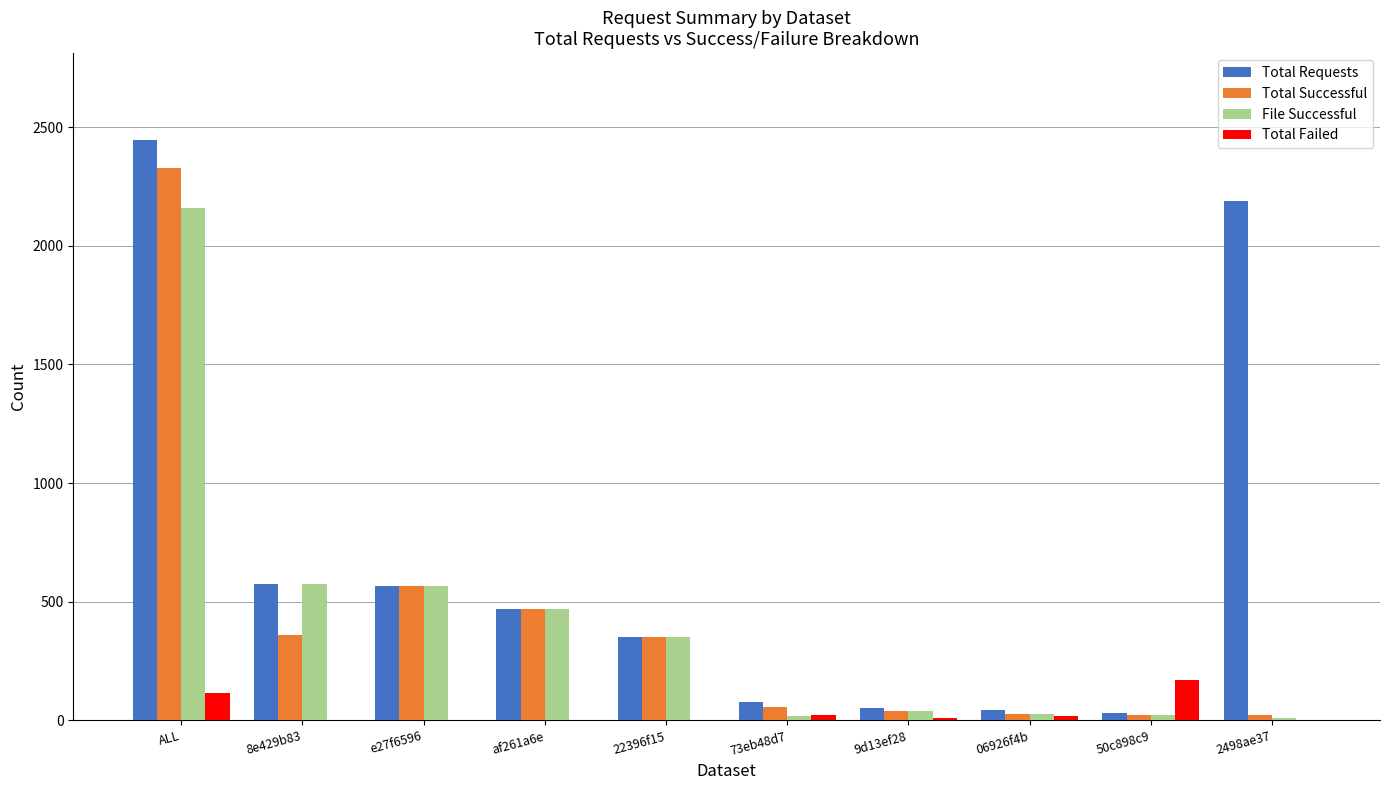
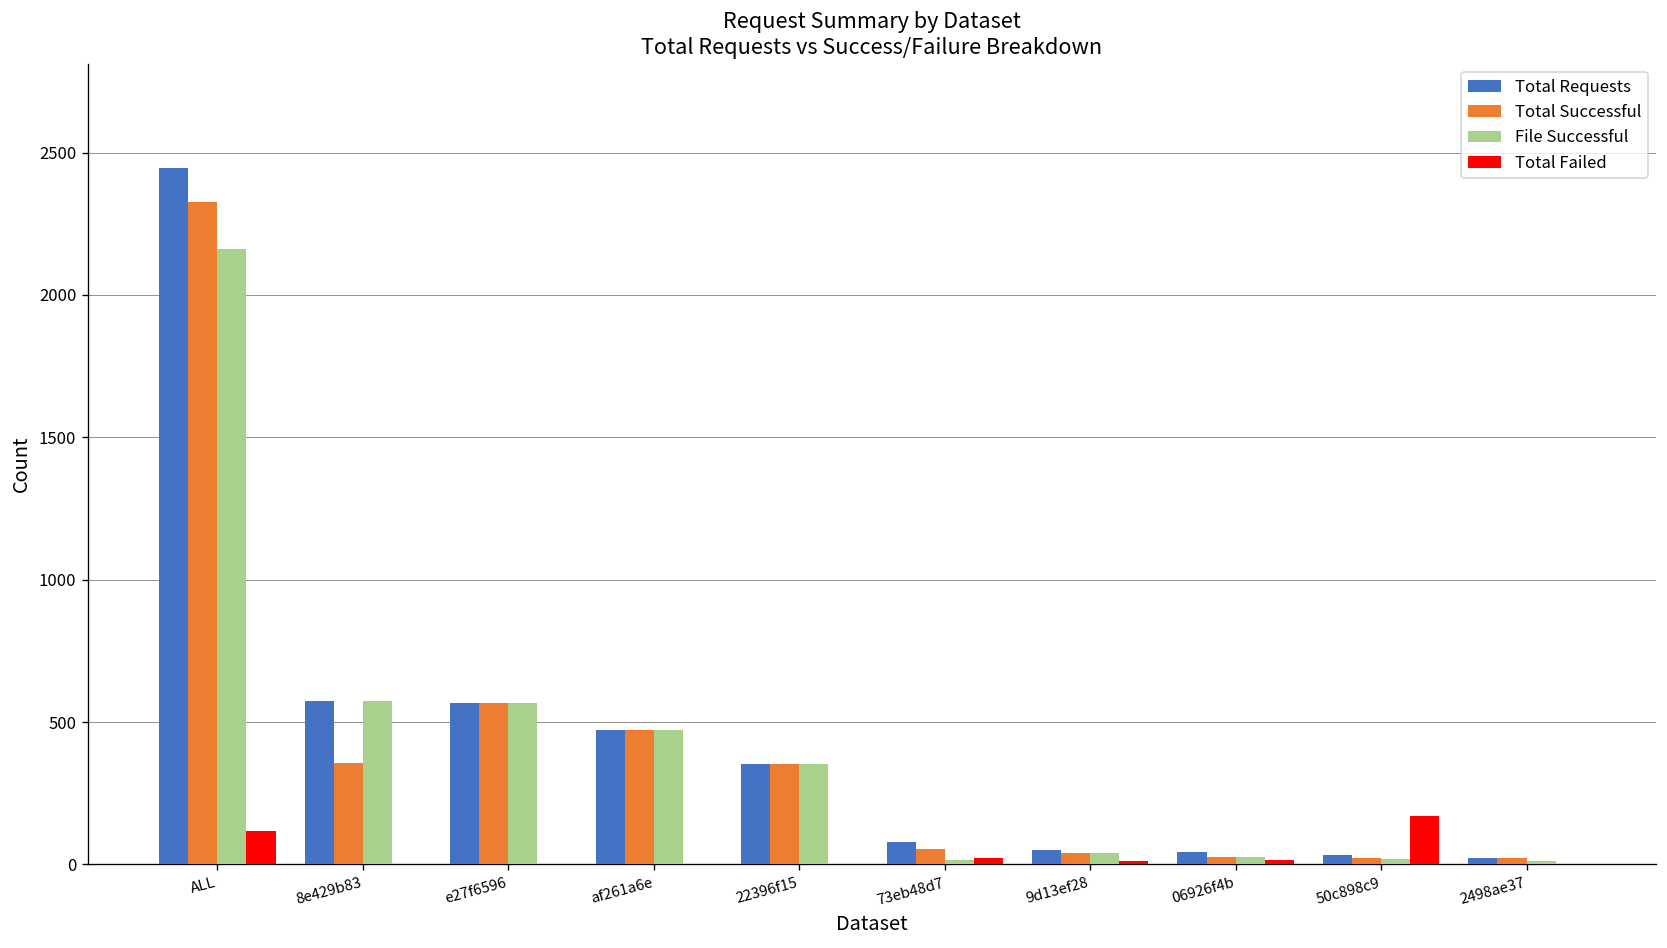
Total Requests, 2498ae37: 2190 -> 20
